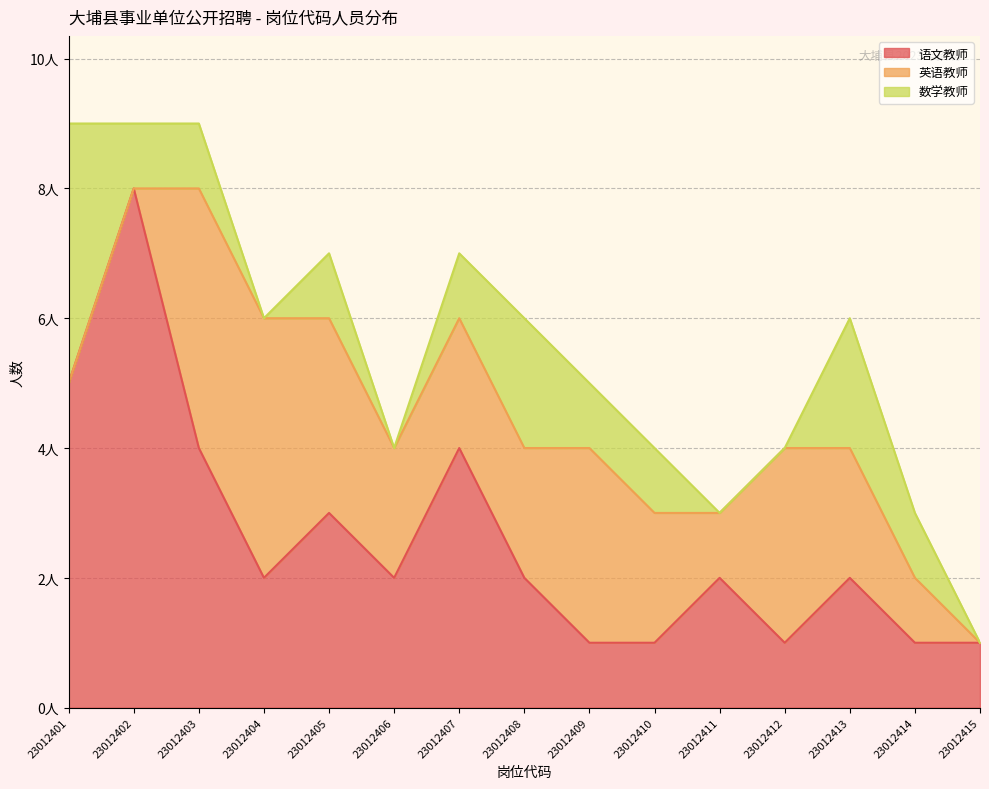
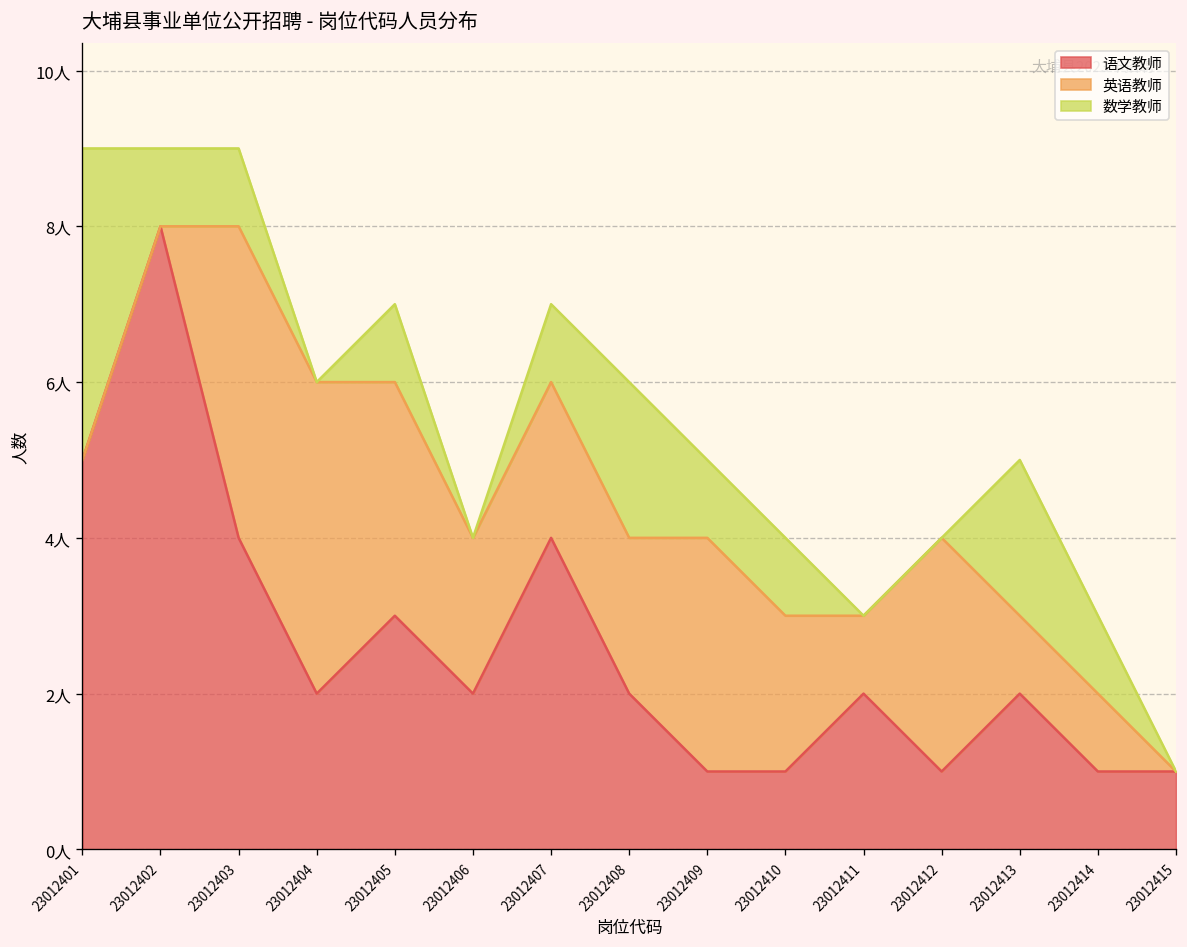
英语教师, 23012413: 2人 -> 1人
